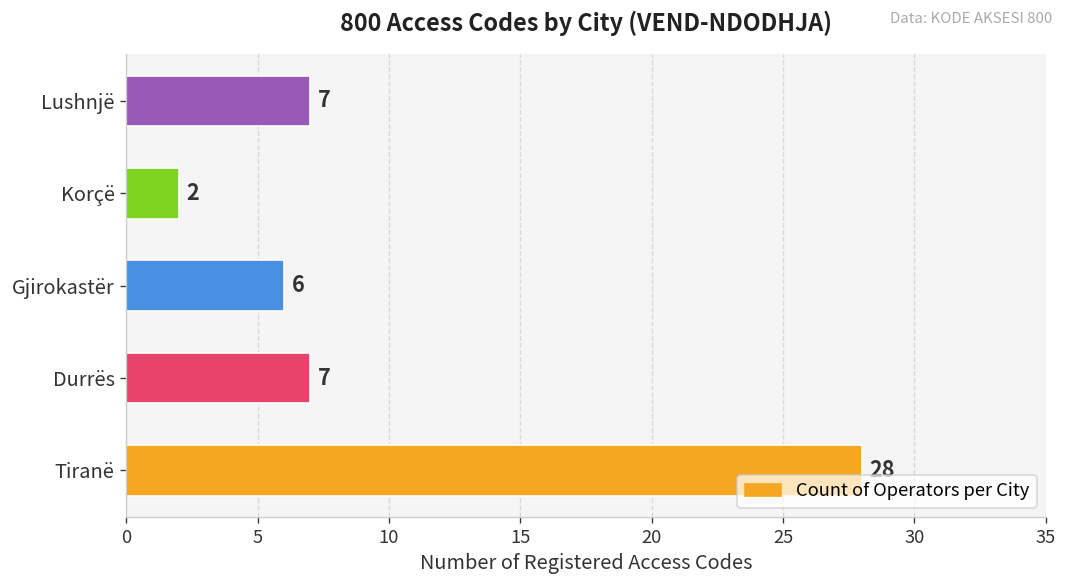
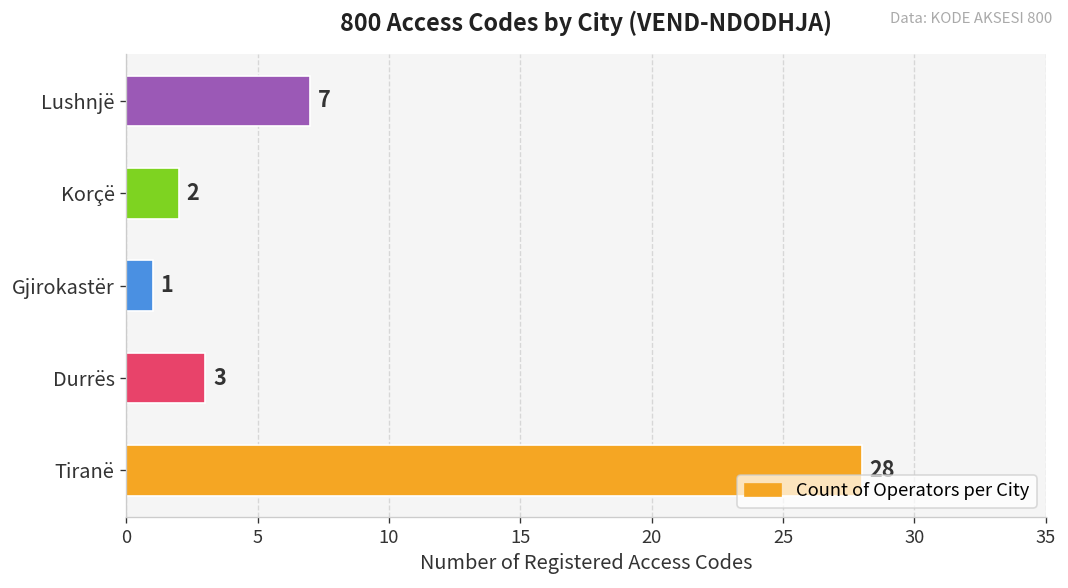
Gjirokastër: 6 -> 1
Durrës: 7 -> 3
